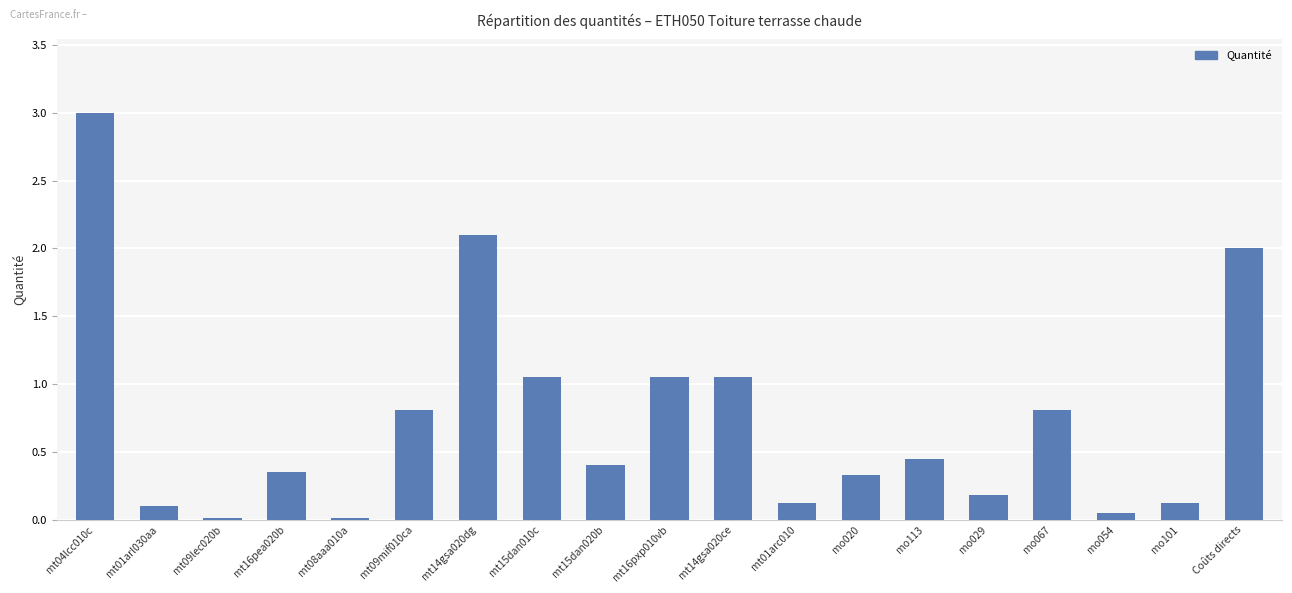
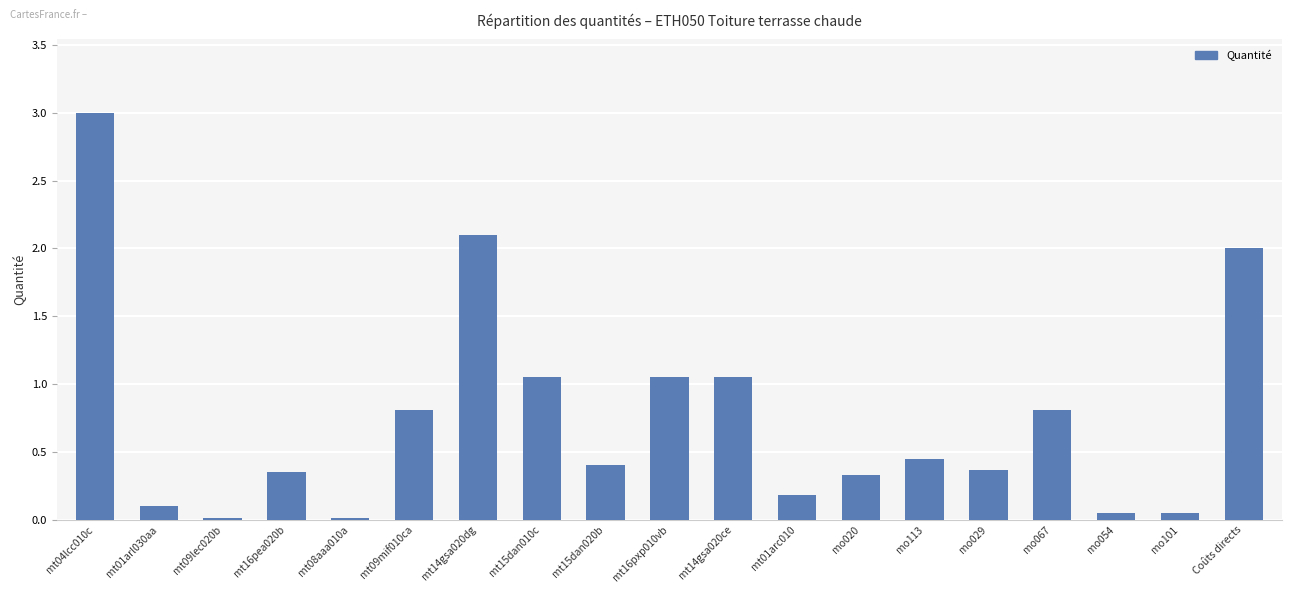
mt01arc010: 0.12 -> 0.18
mo029: 0.18 -> 0.37
mo101: 0.12 -> 0.05
